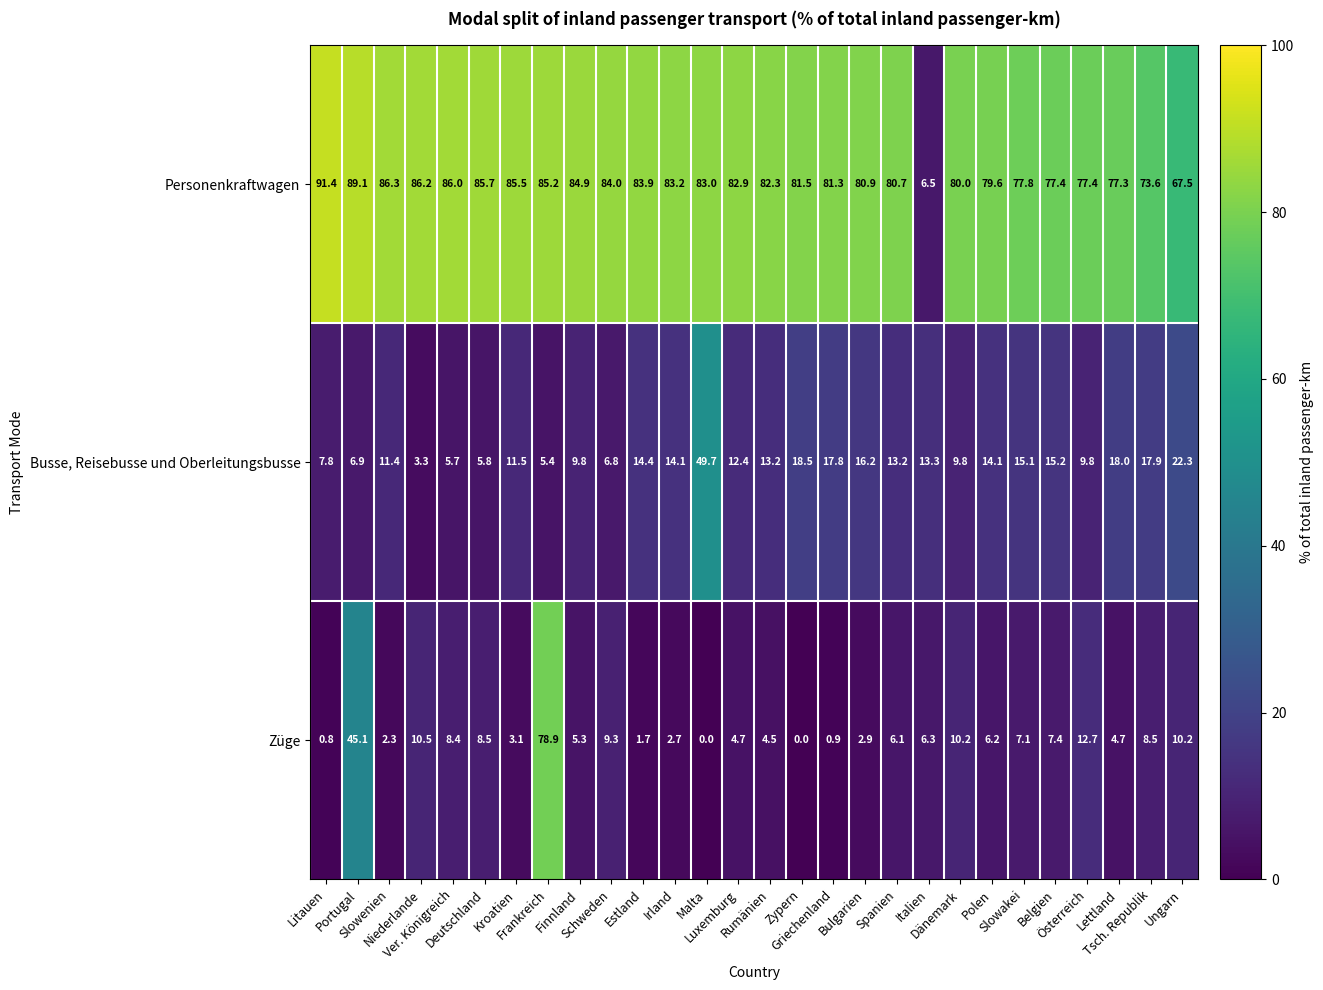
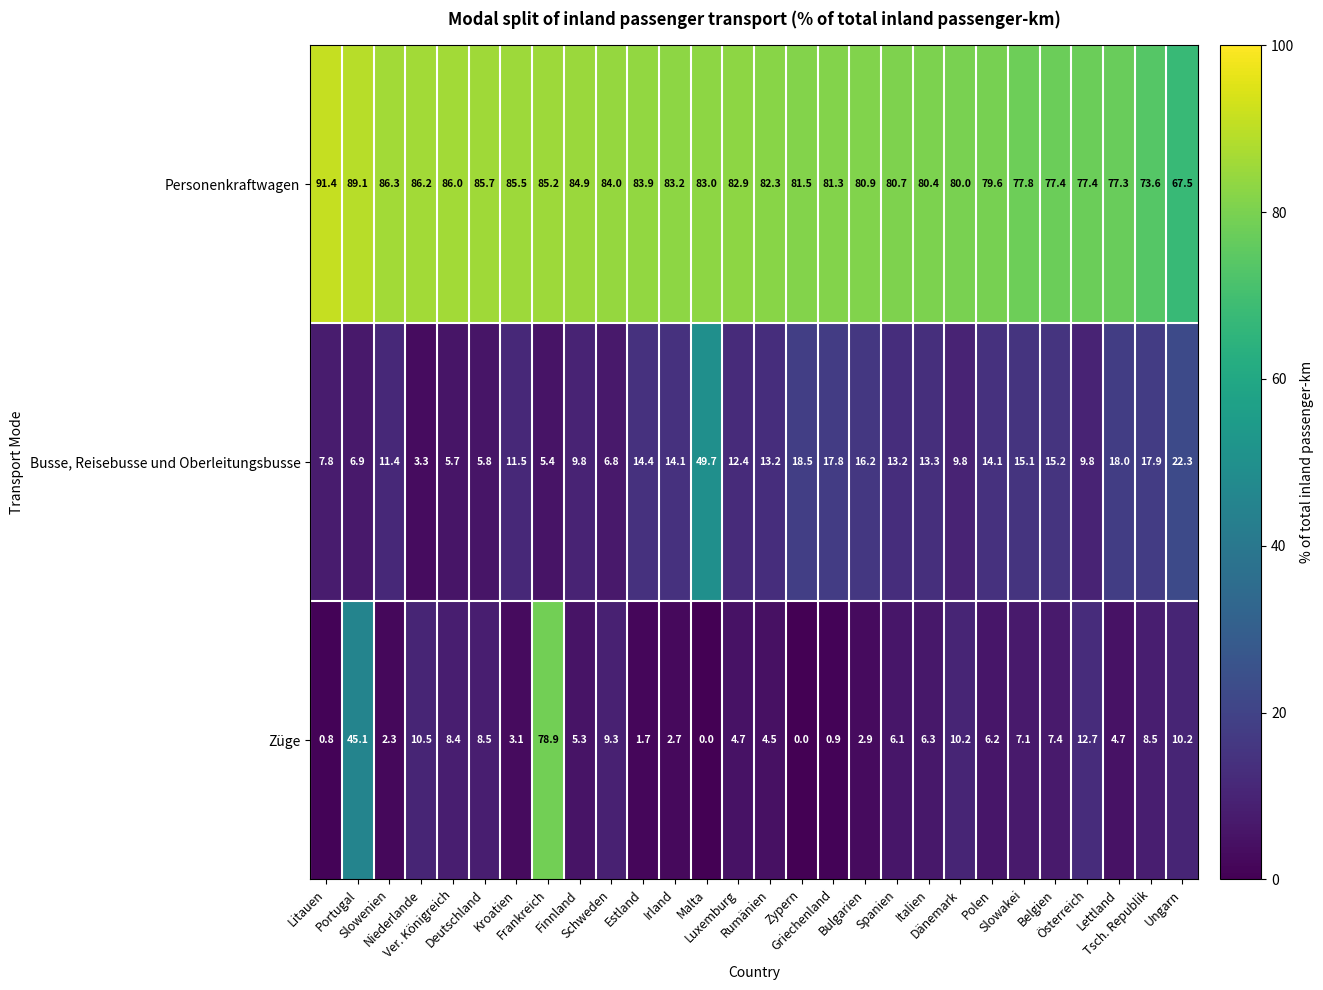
Personenkraftwagen, Italien: 6.5 -> 80.4
